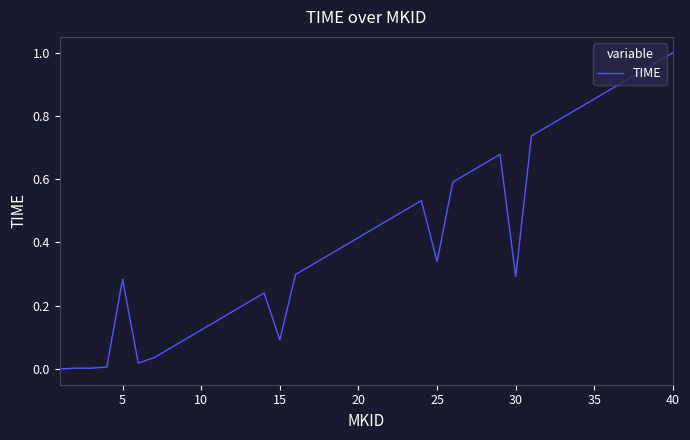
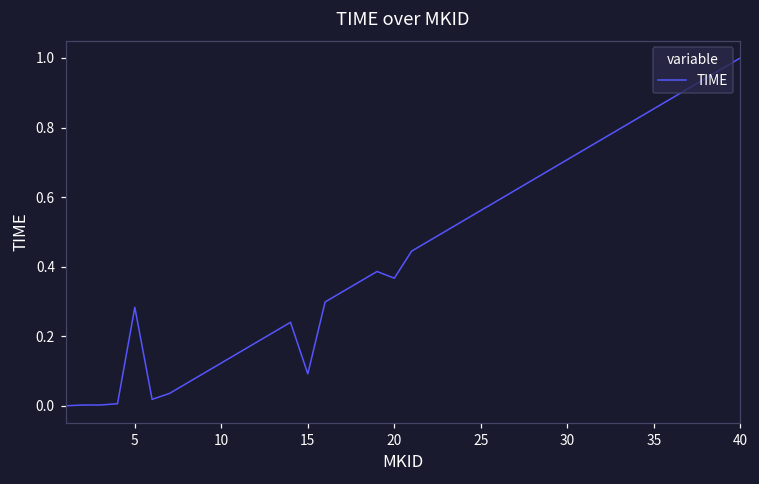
20: 0.42 -> 0.37
25: 0.34 -> 0.56
30: 0.29 -> 0.71
